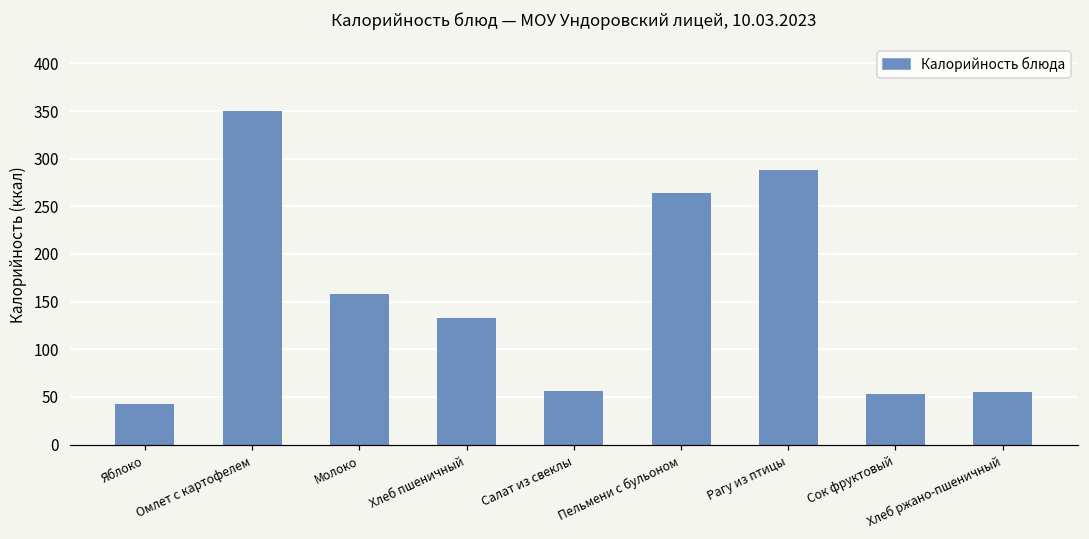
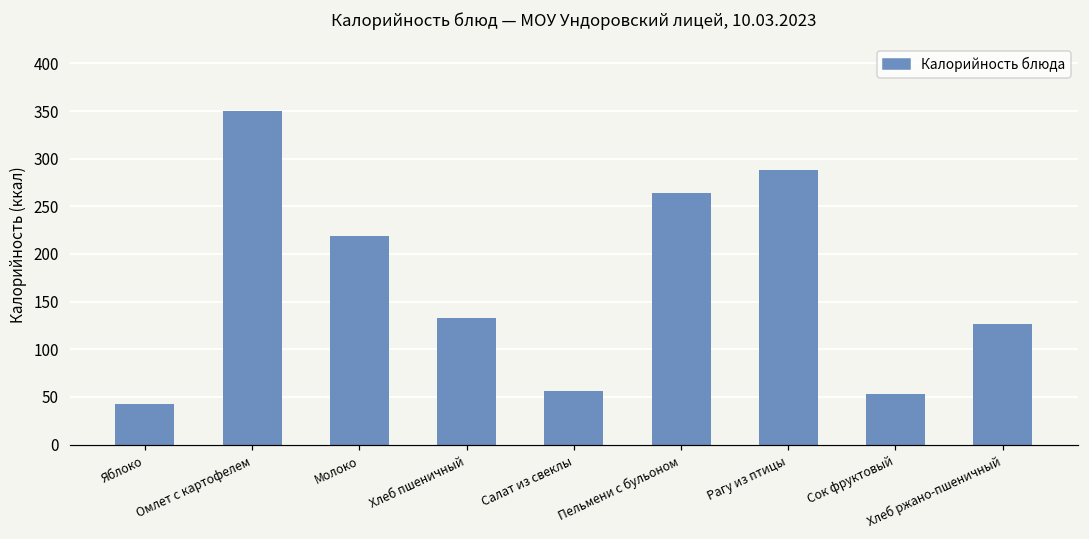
Молоко: 160 -> 220
Хлеб ржано-пшеничный: 50 -> 130
